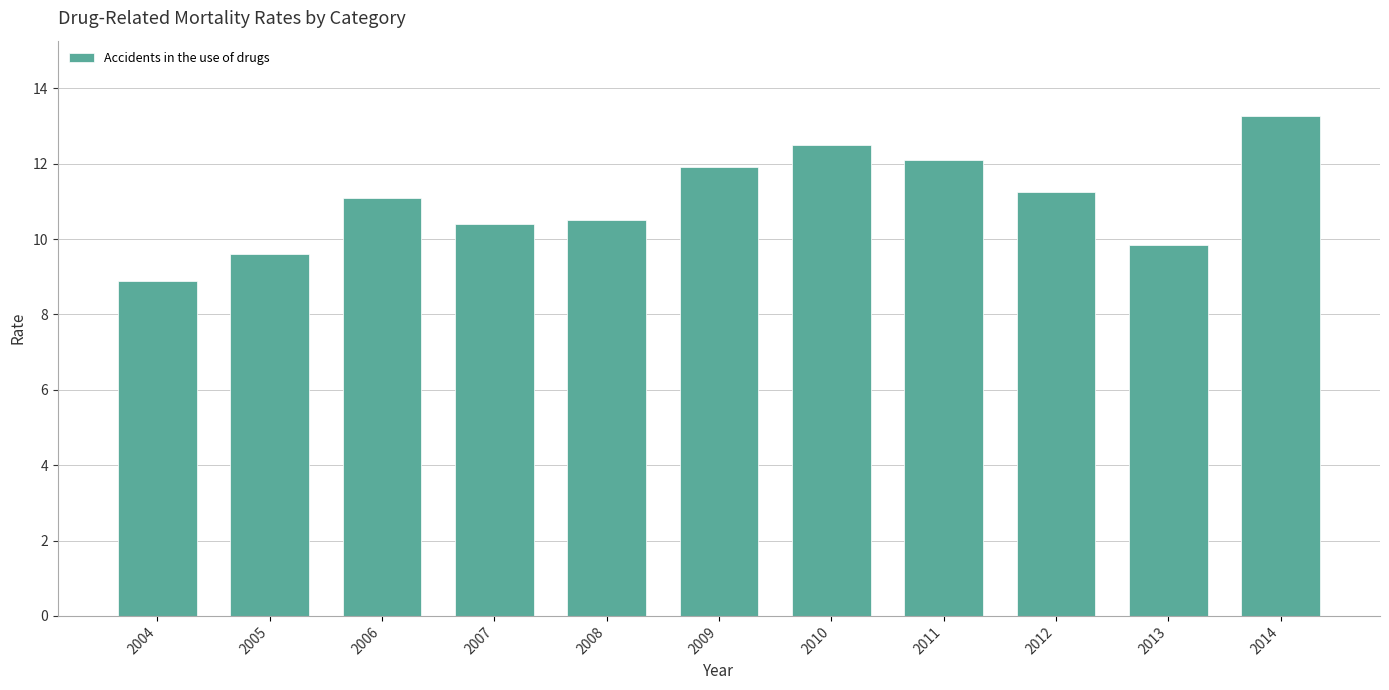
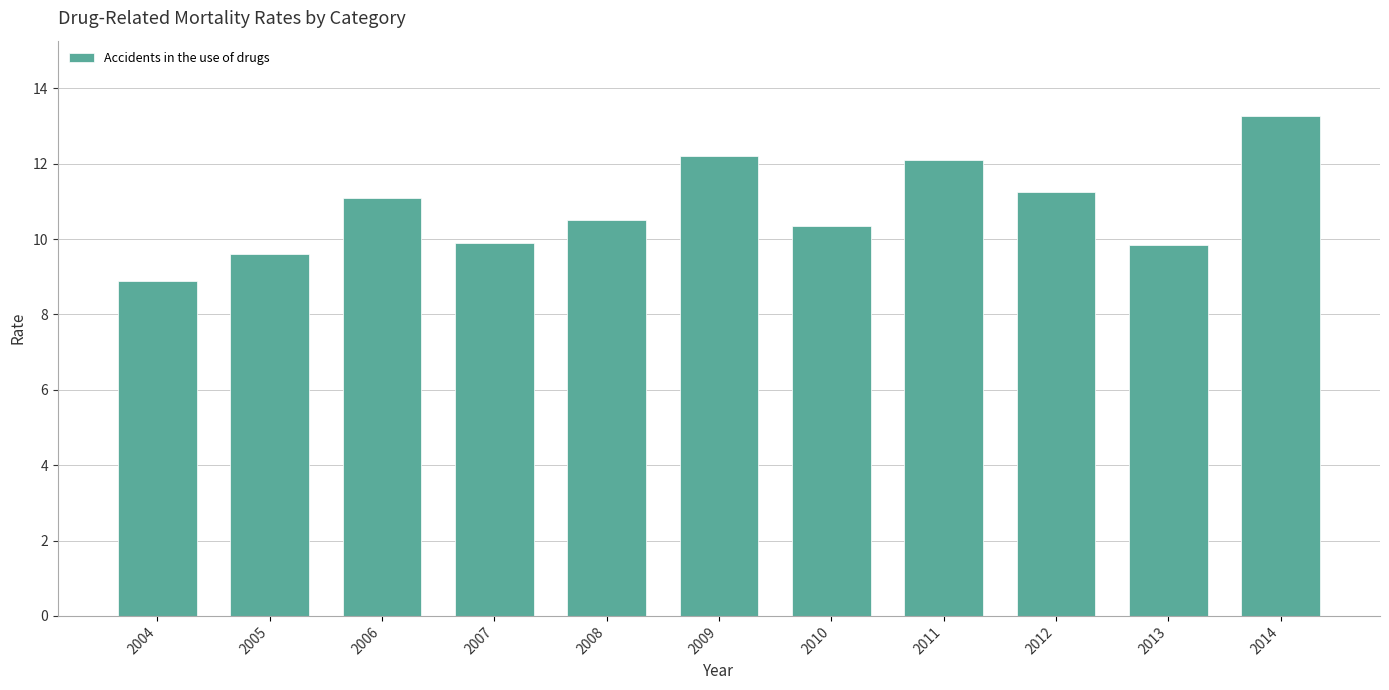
2007: 10.4 -> 9.9
2009: 11.9 -> 12.2
2010: 12.5 -> 10.4
